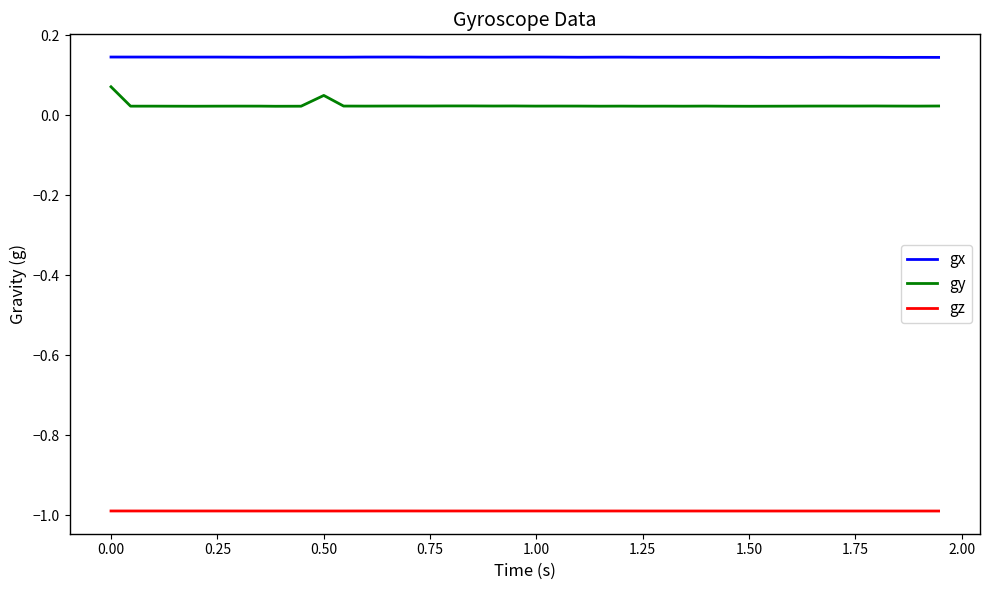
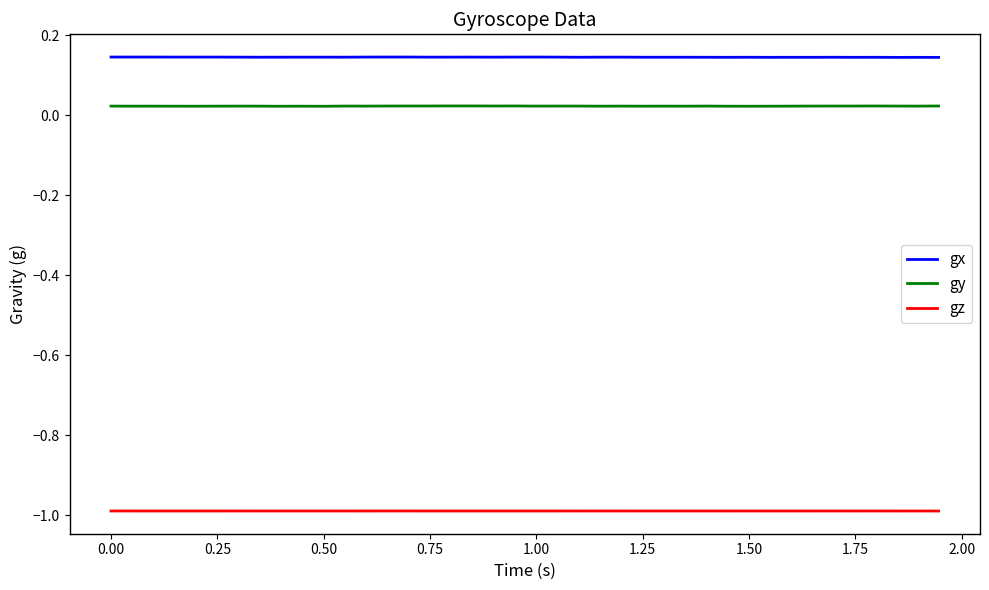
gy, 0.00: 0.07 -> 0.02
gy, 0.50: 0.05 -> 0.02
